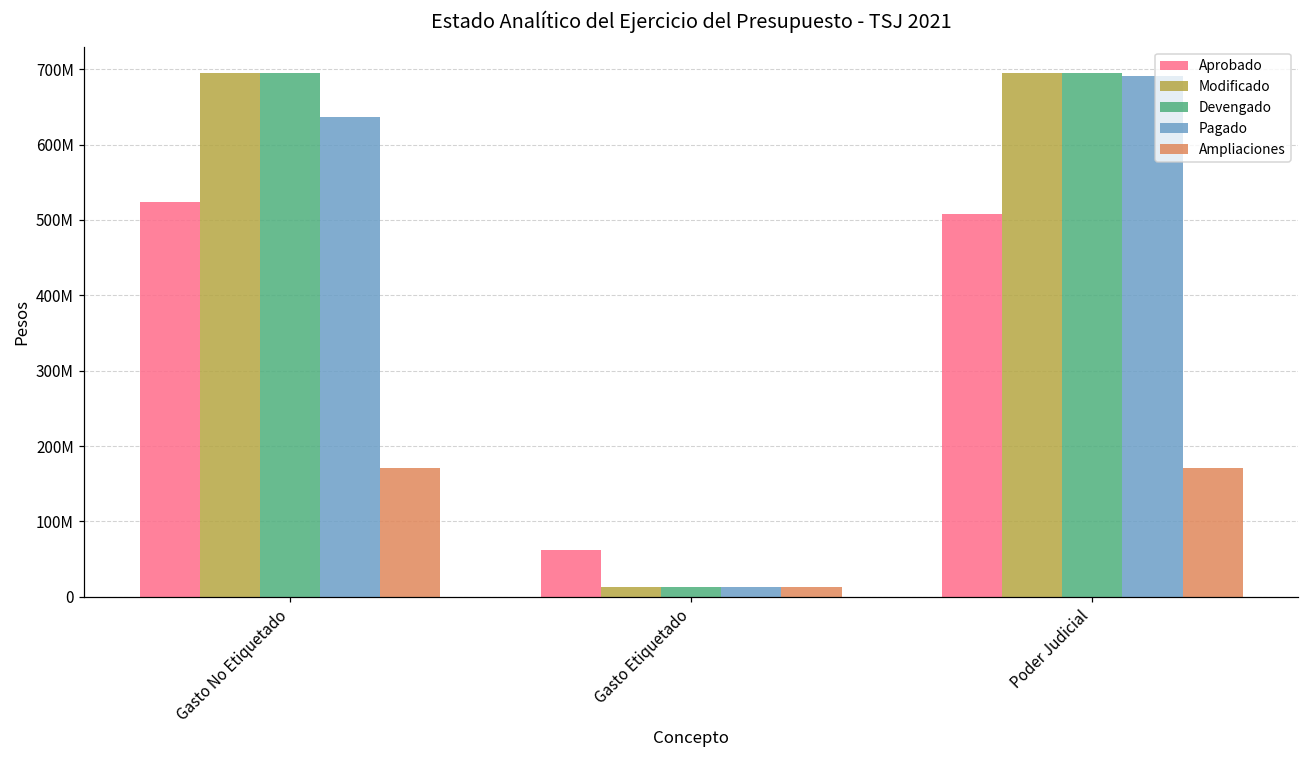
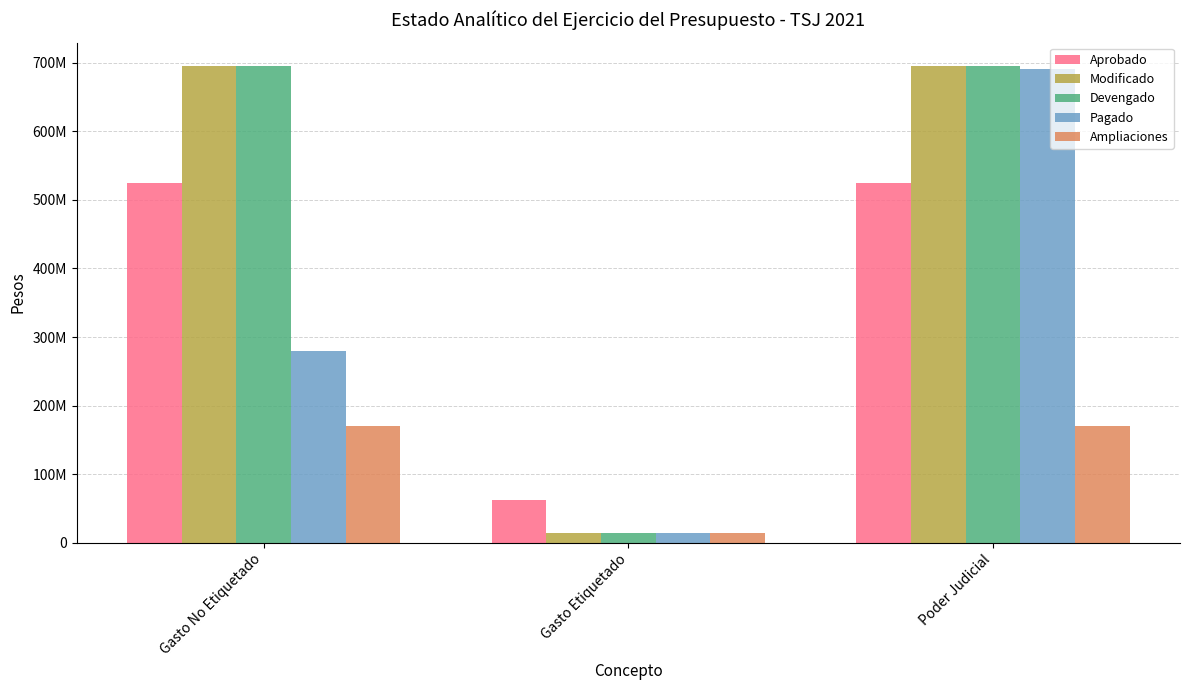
Pagado, Gasto No Etiquetado: 640000000 -> 280000000
Aprobado, Poder Judicial: 510000000 -> 520000000
